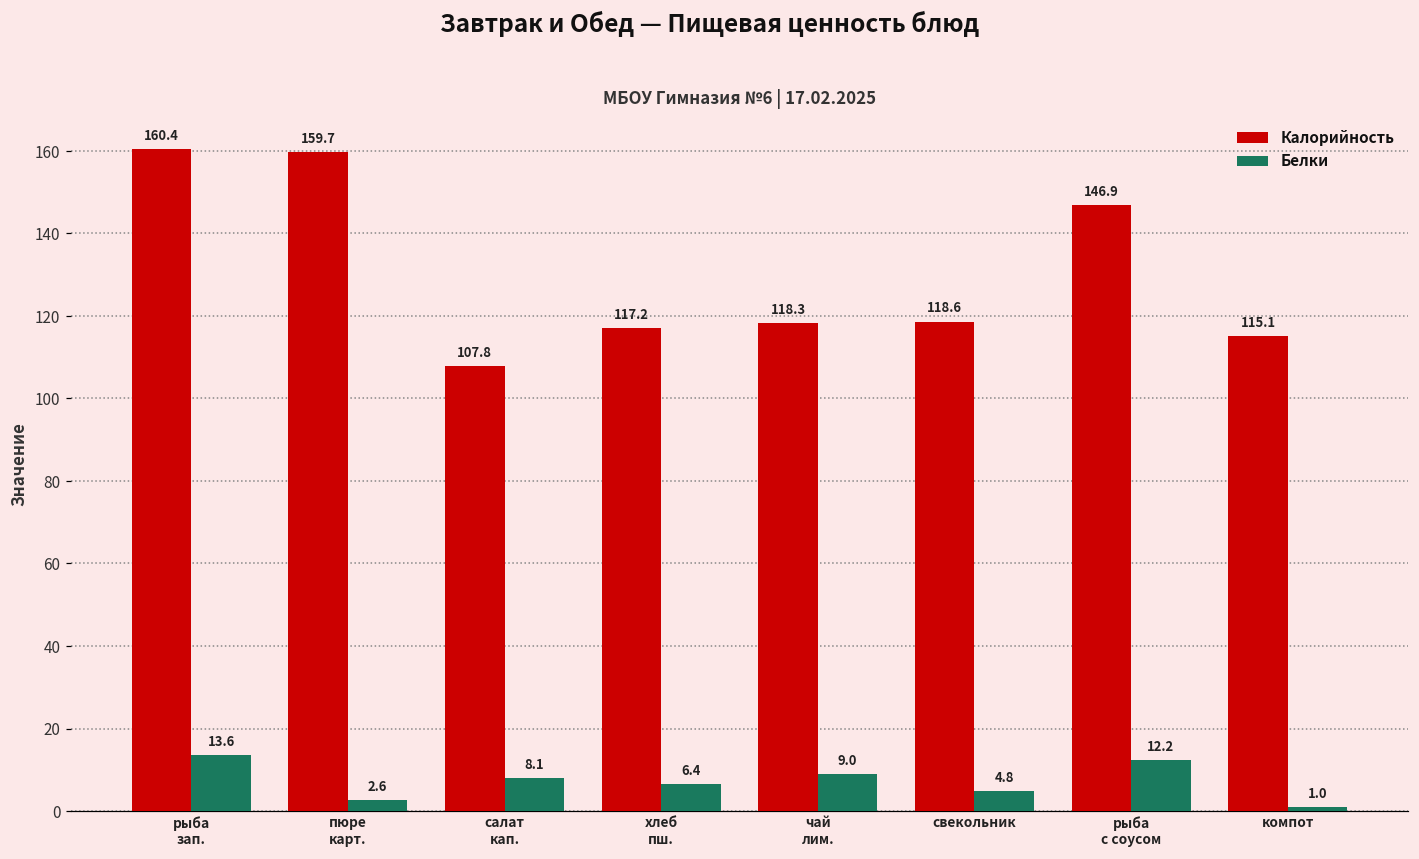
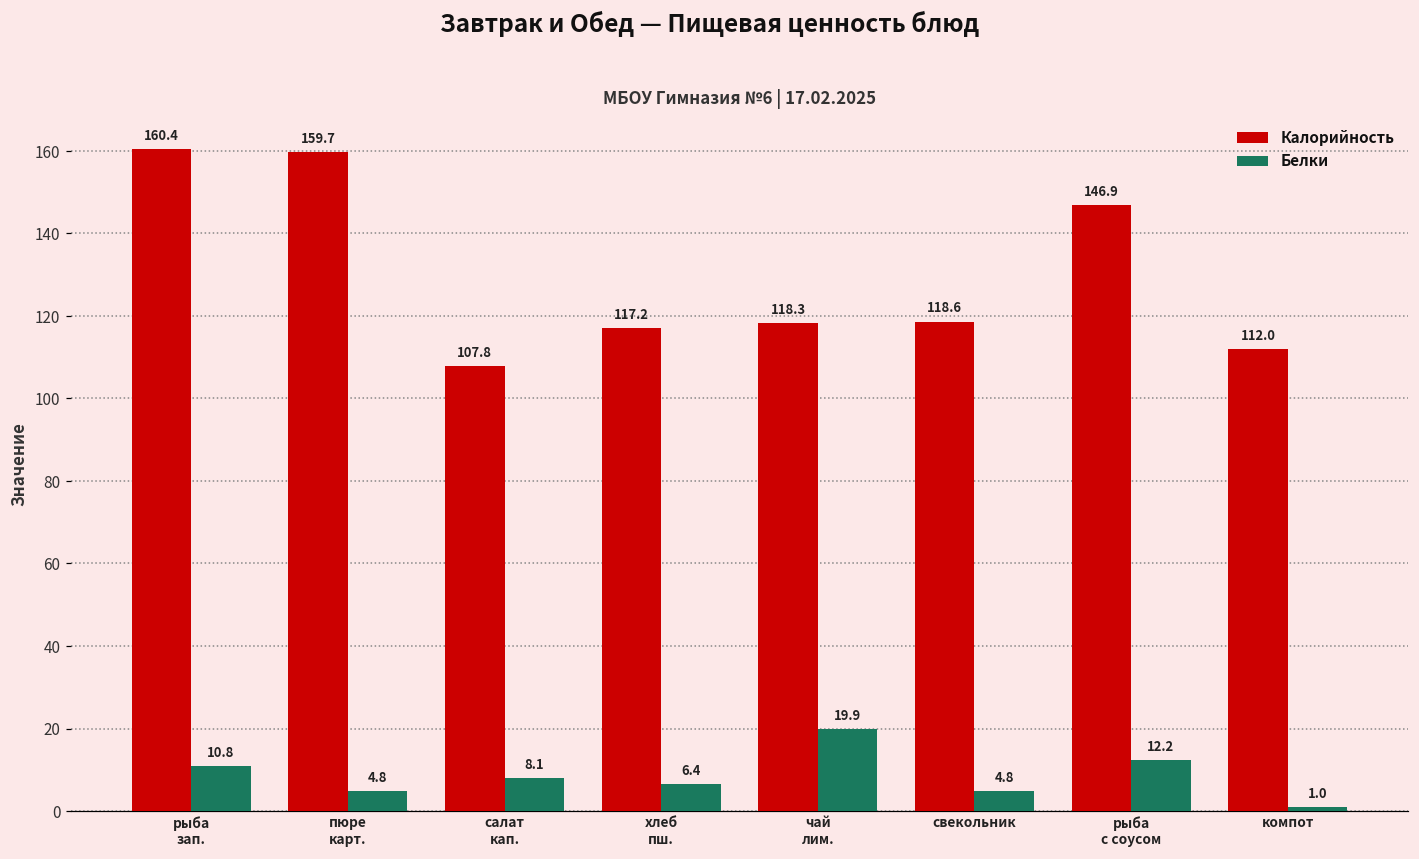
Белки, рыба зап.: 13.6 -> 10.8
Белки, пюре карт.: 2.6 -> 4.8
Белки, чай лим.: 9.0 -> 19.9
Калорийность, компот: 115.1 -> 112.0
